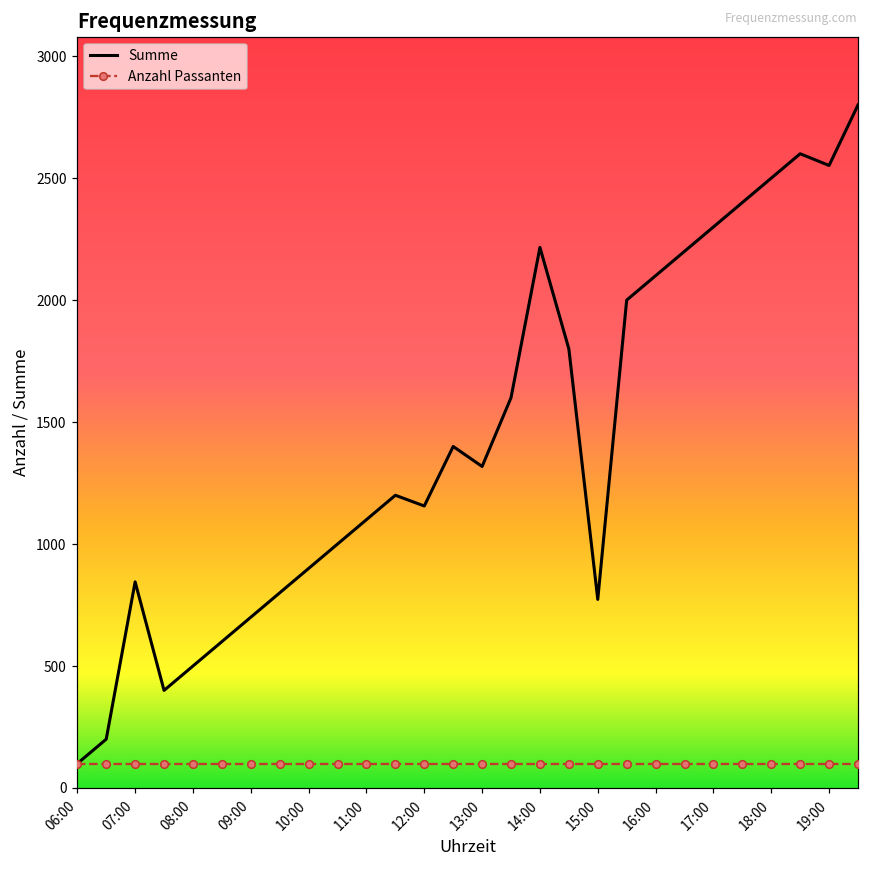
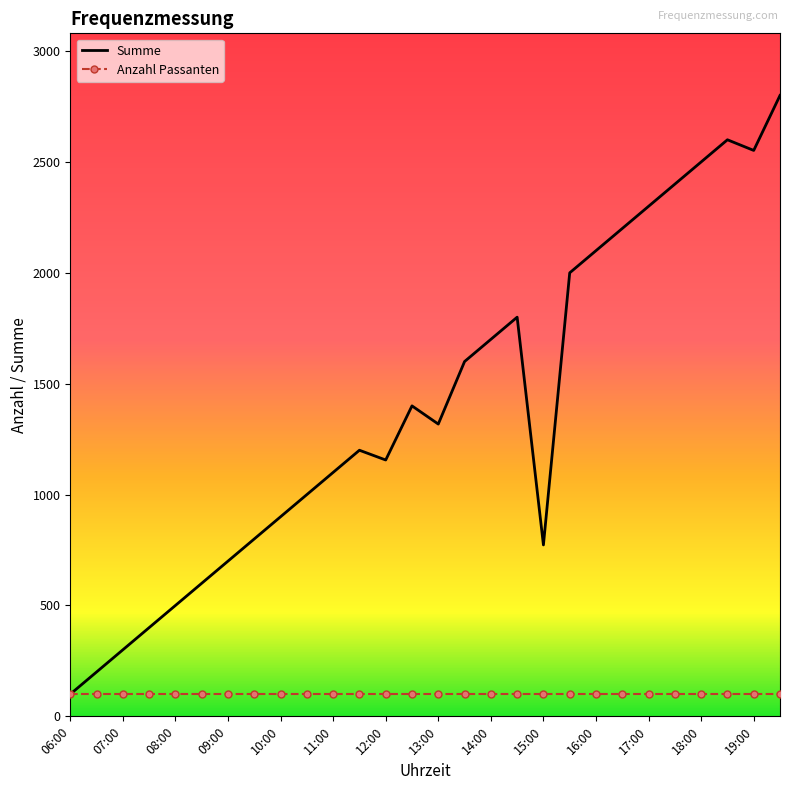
Summe, 07:00: 850 -> 300
Summe, 14:00: 2220 -> 1700
